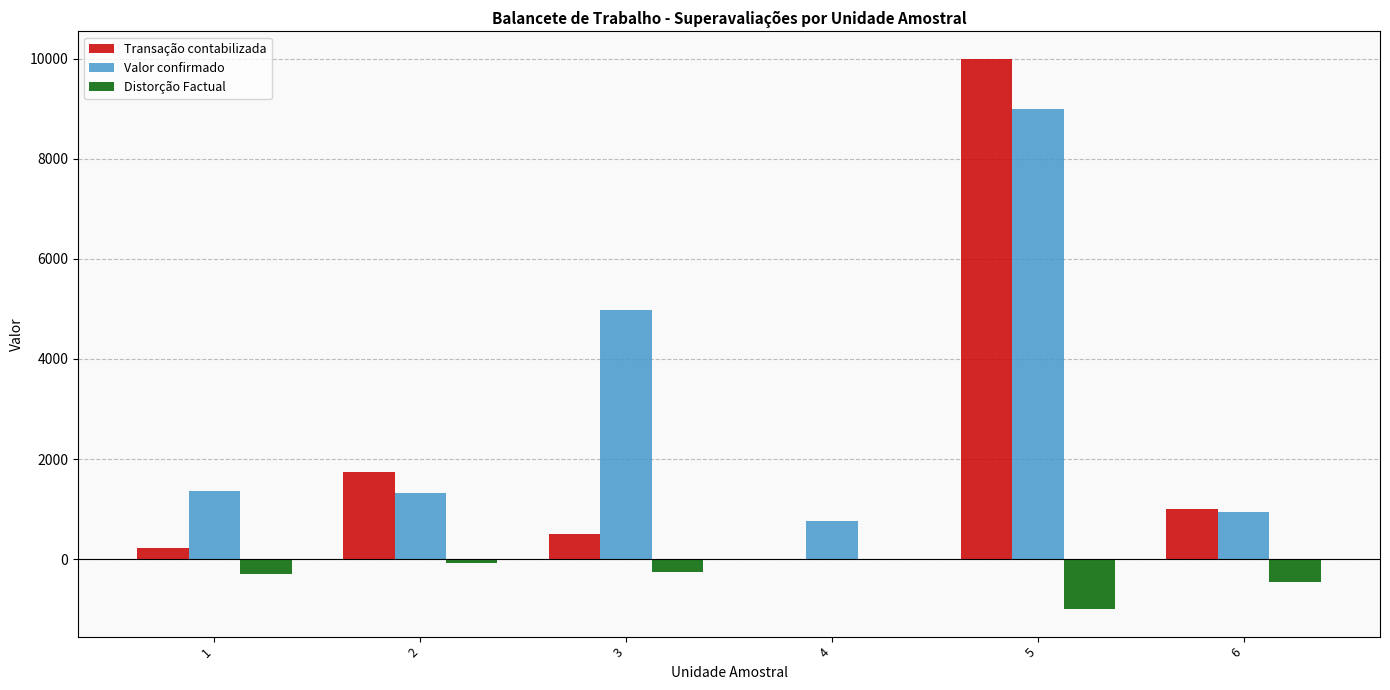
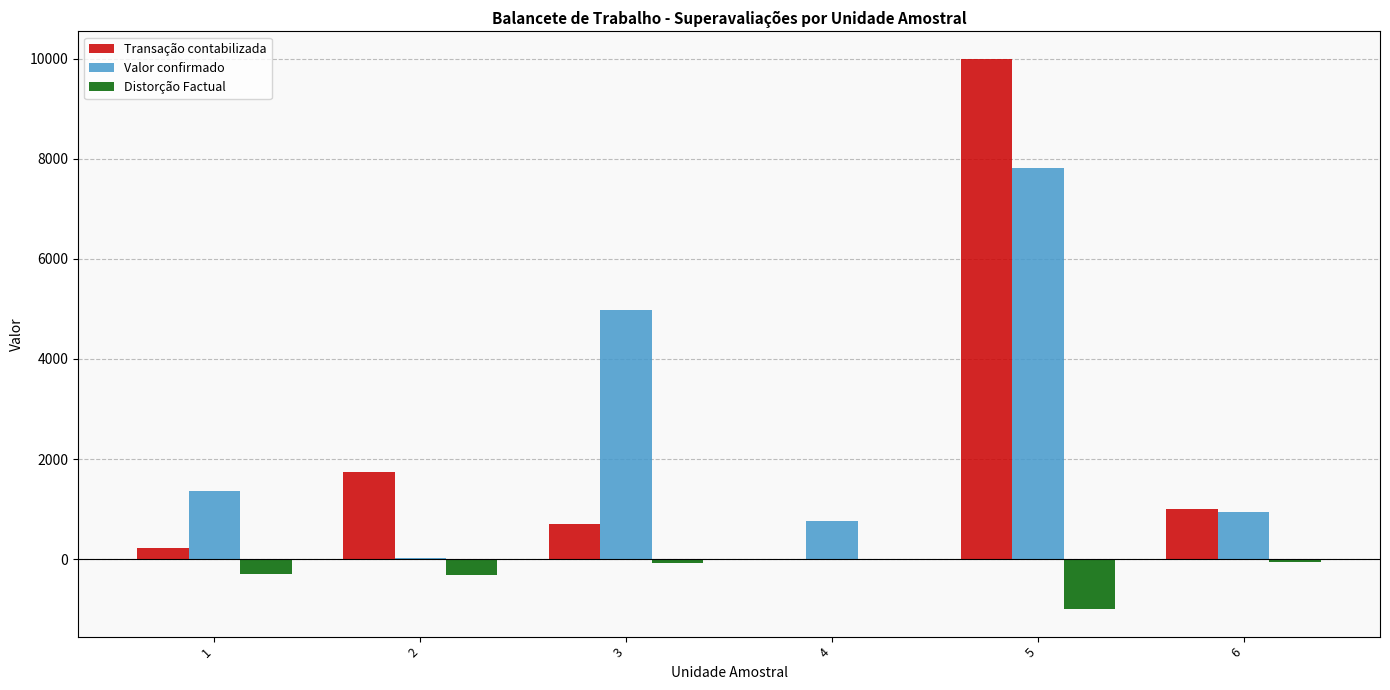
Valor confirmado, 2: 1300 -> 0
Distorção Factual, 2: -100 -> -300
Transação contabilizada, 3: 500 -> 700
Distorção Factual, 3: -300 -> -100
Valor confirmado, 5: 9000 -> 7800
Distorção Factual, 6: -500 -> -100
